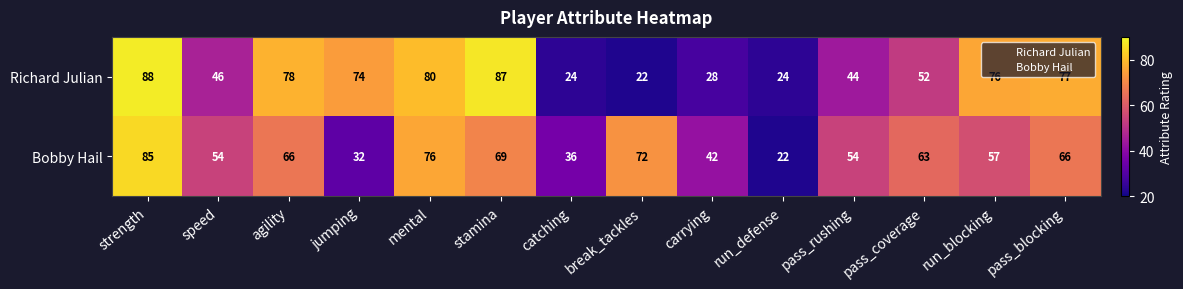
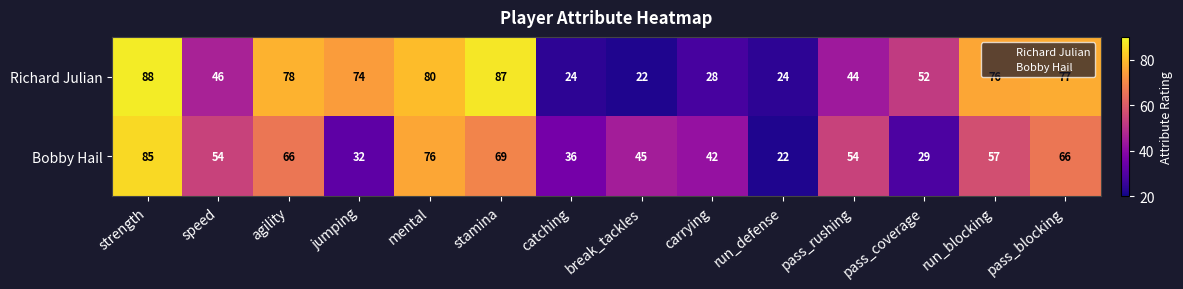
Bobby Hail, break_tackles: 72 -> 45
Bobby Hail, pass_coverage: 63 -> 29
